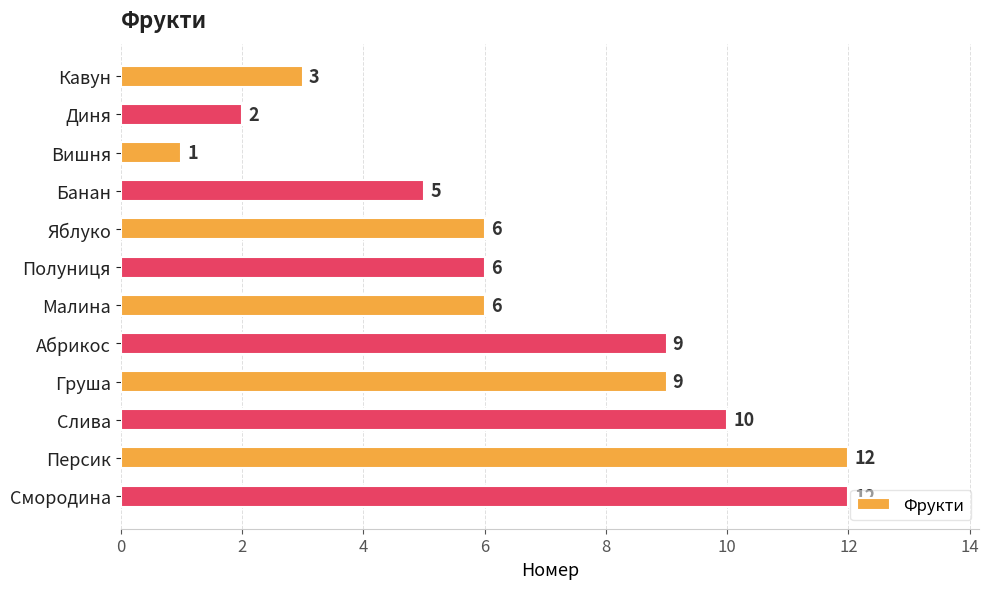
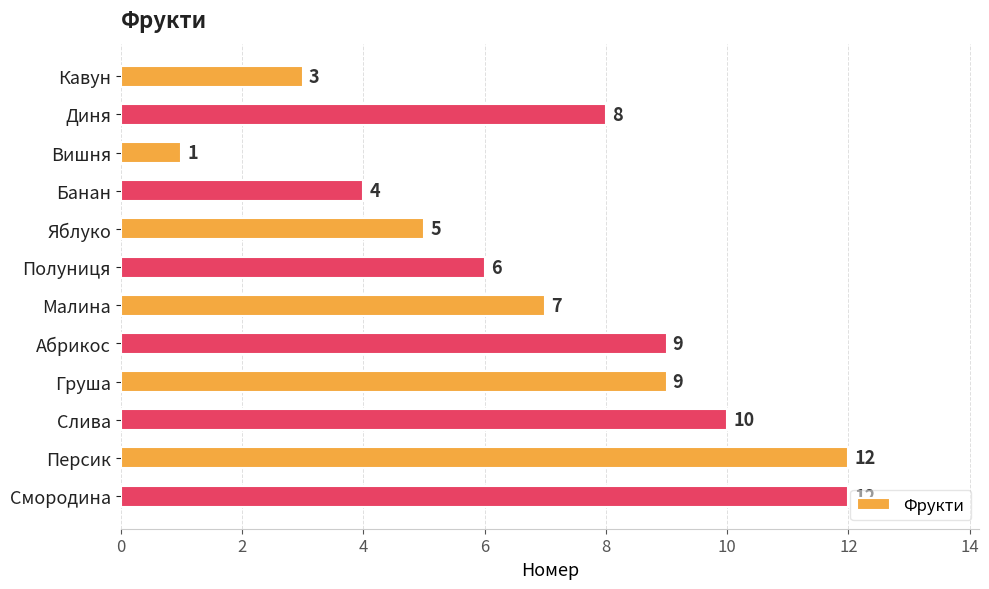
Диня: 2 -> 8
Банан: 5 -> 4
Яблуко: 6 -> 5
Малина: 6 -> 7
